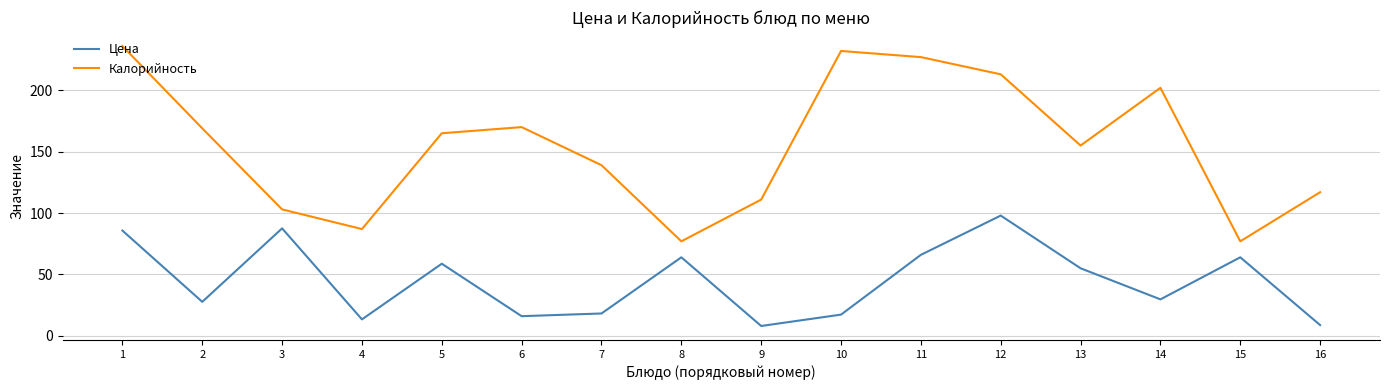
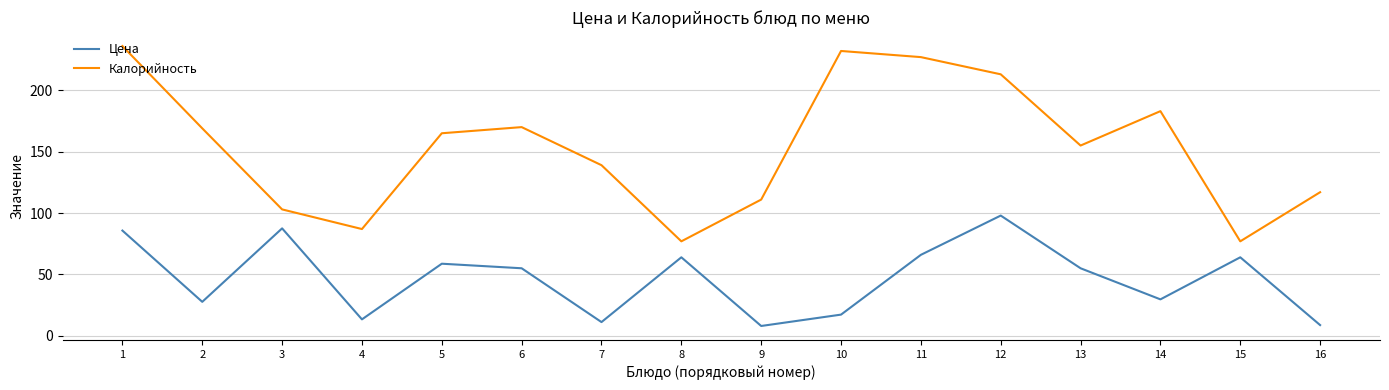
Цена, 6: 16 -> 55
Цена, 7: 18 -> 11
Калорийность, 14: 202 -> 183
